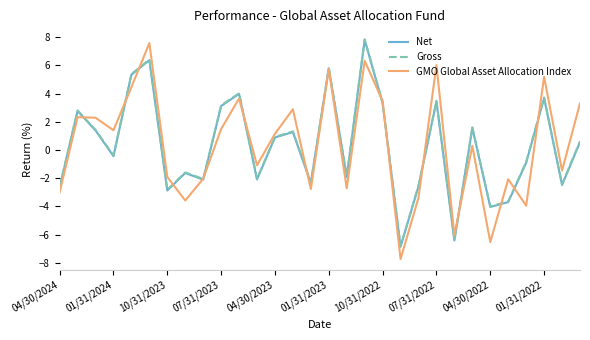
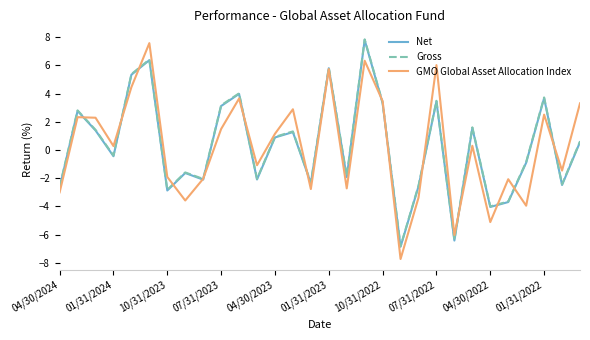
GMO Global Asset Allocation Index, 01/31/2024: 1.4 -> 0.3
GMO Global Asset Allocation Index, 04/30/2022: -6.5 -> -5.1
GMO Global Asset Allocation Index, 01/31/2022: 5.2 -> 2.5
